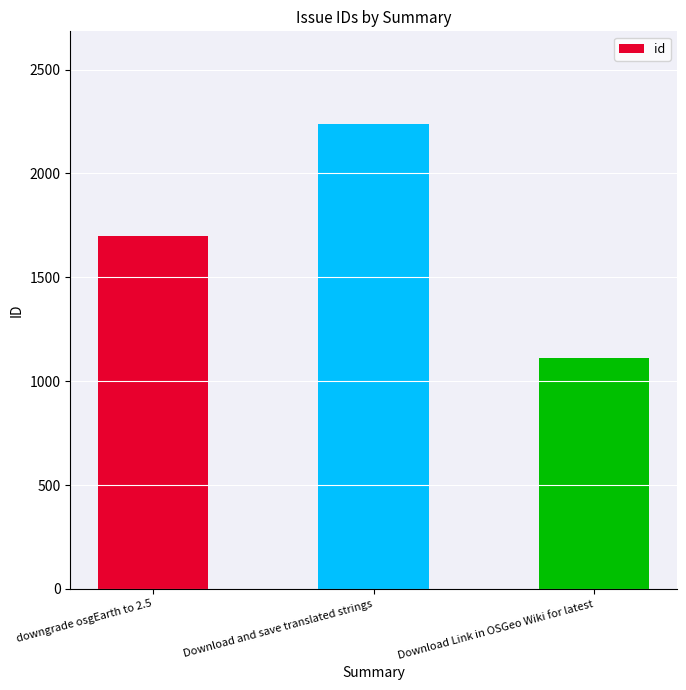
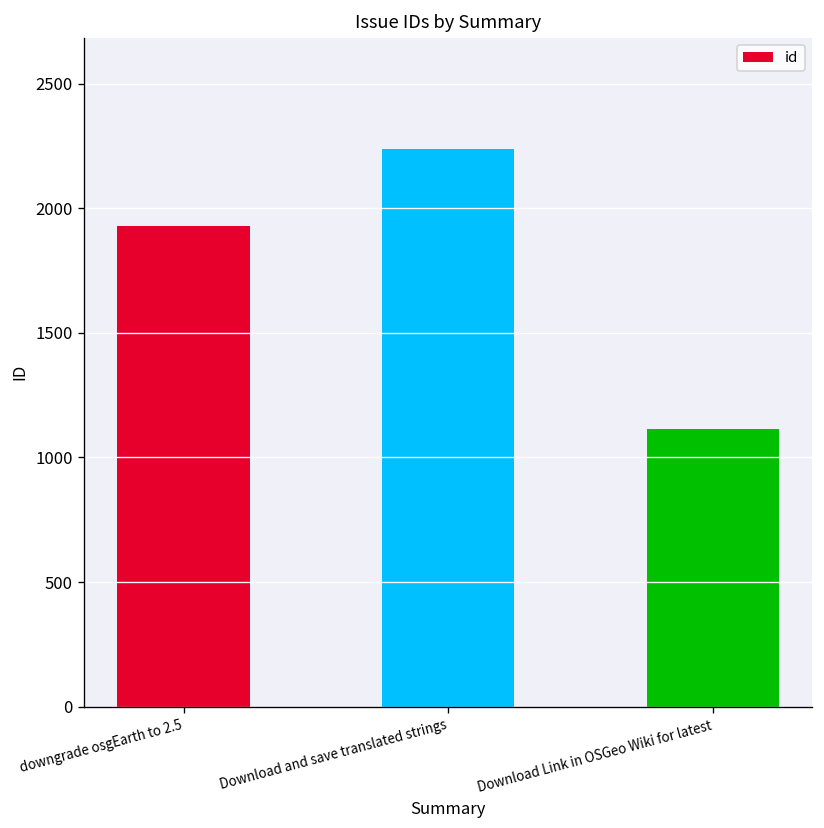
downgrade osgEarth to 2.5: 1700 -> 1930
